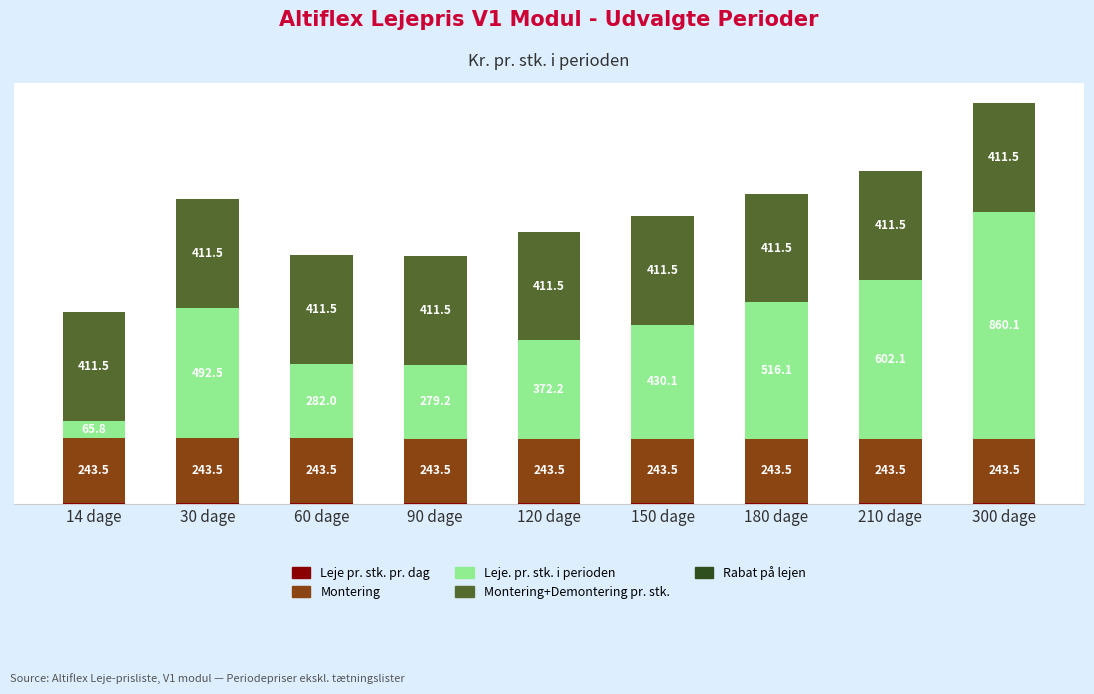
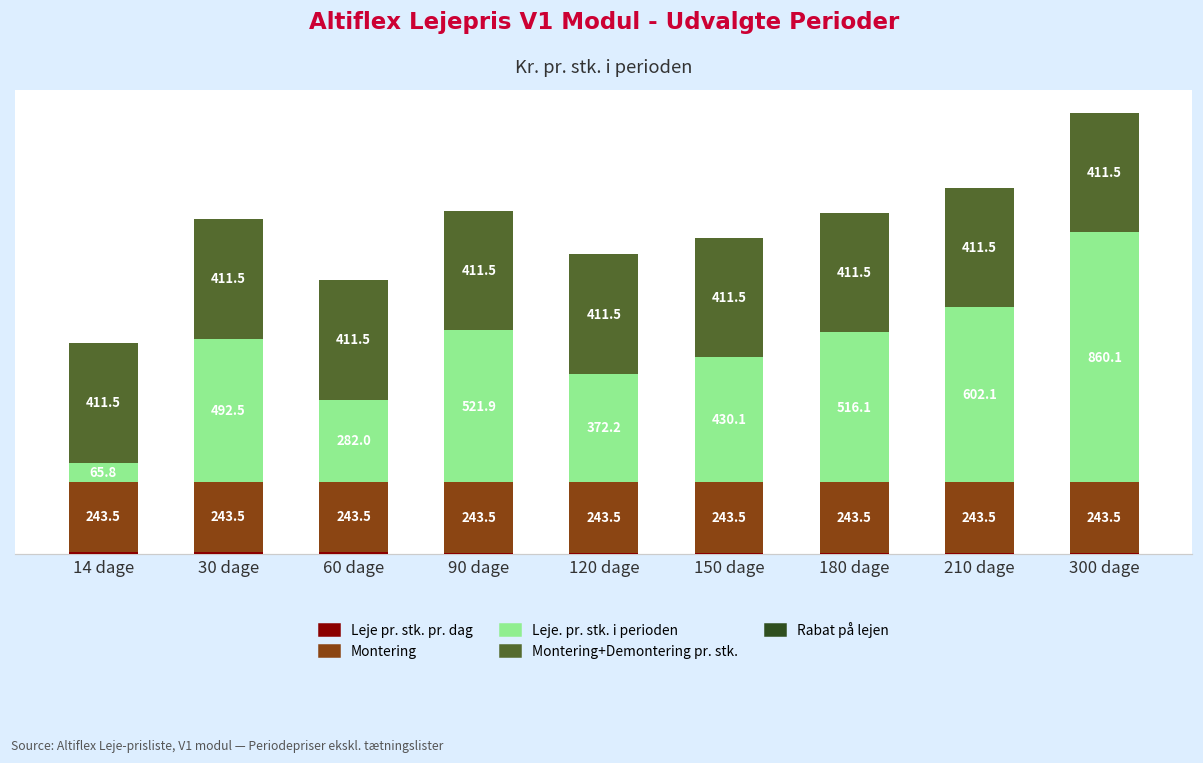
Leje. pr. stk. i perioden, 90 dage: 279.2 -> 521.9
